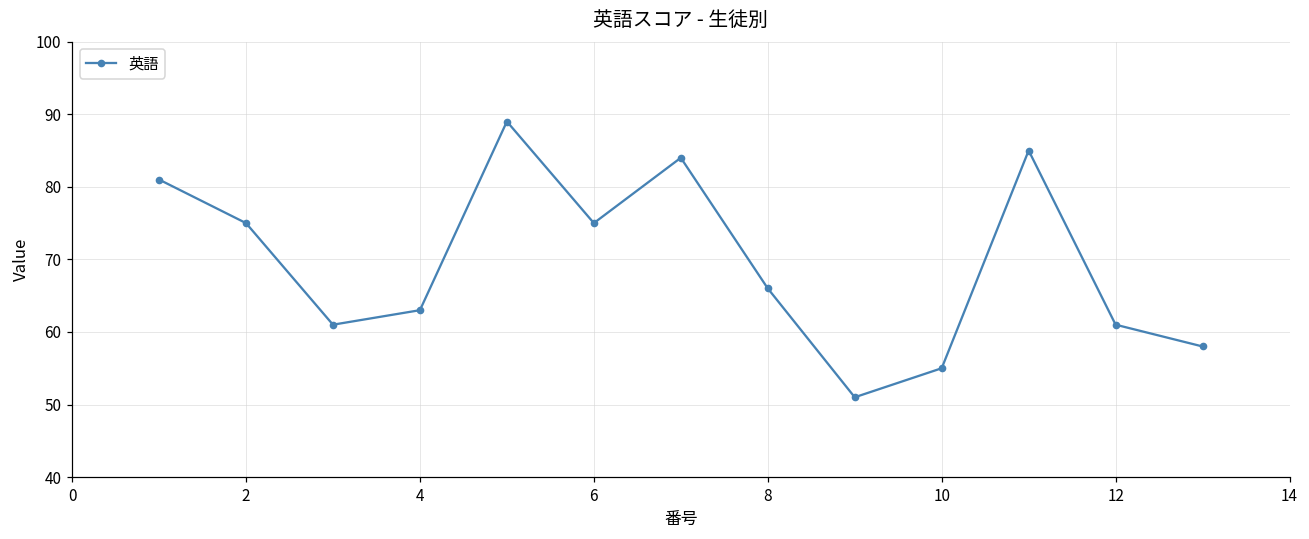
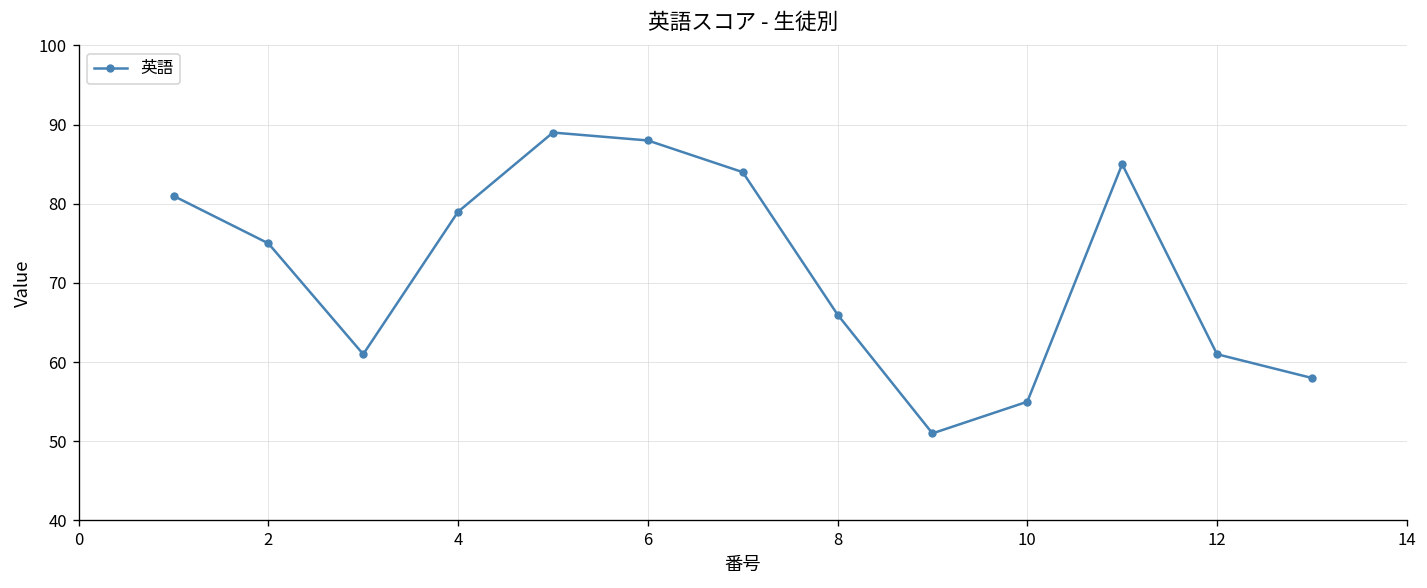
4: 63 -> 79
6: 75 -> 88
